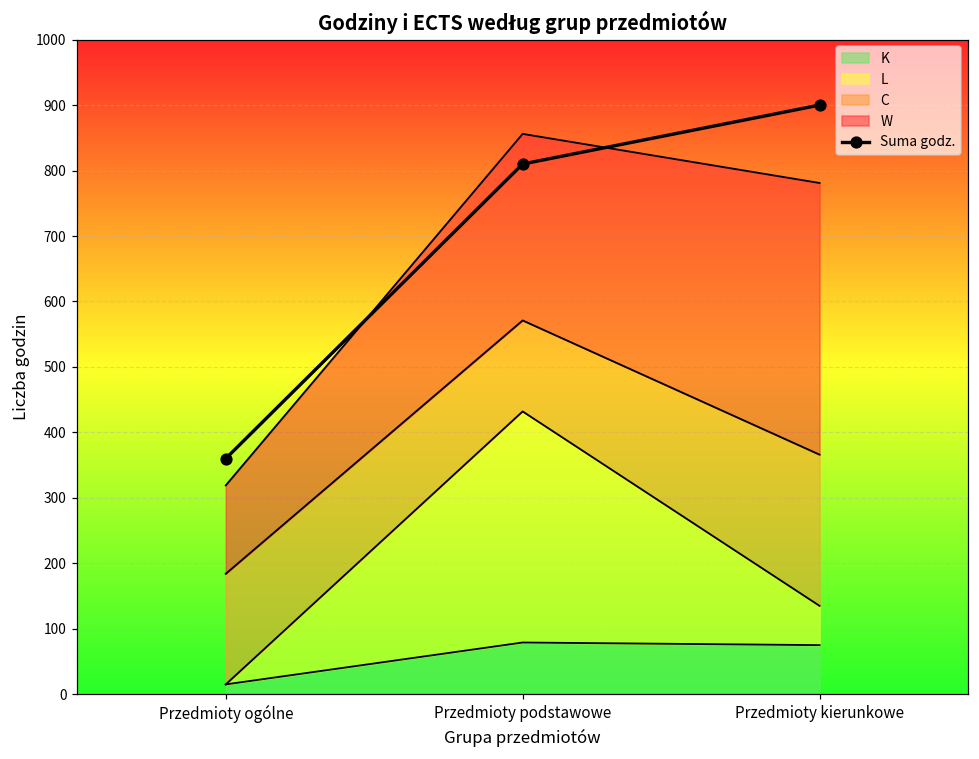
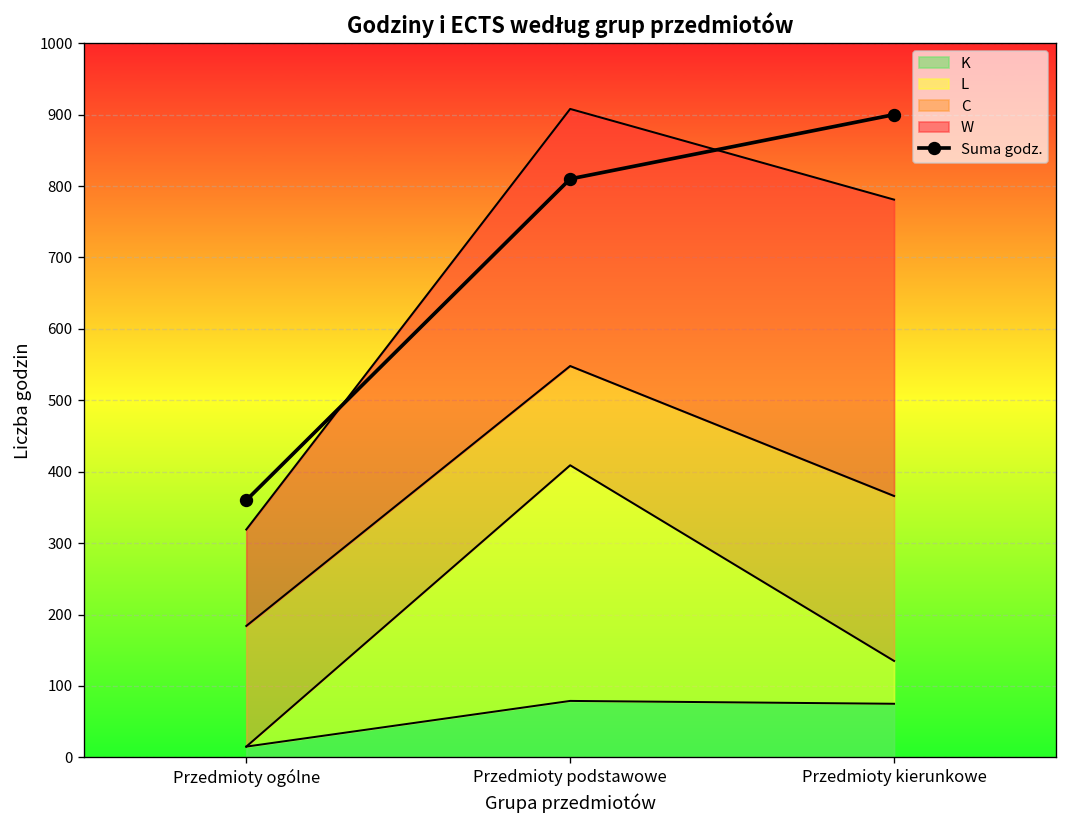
L, Przedmioty podstawowe: 350 -> 330
W, Przedmioty podstawowe: 290 -> 360
